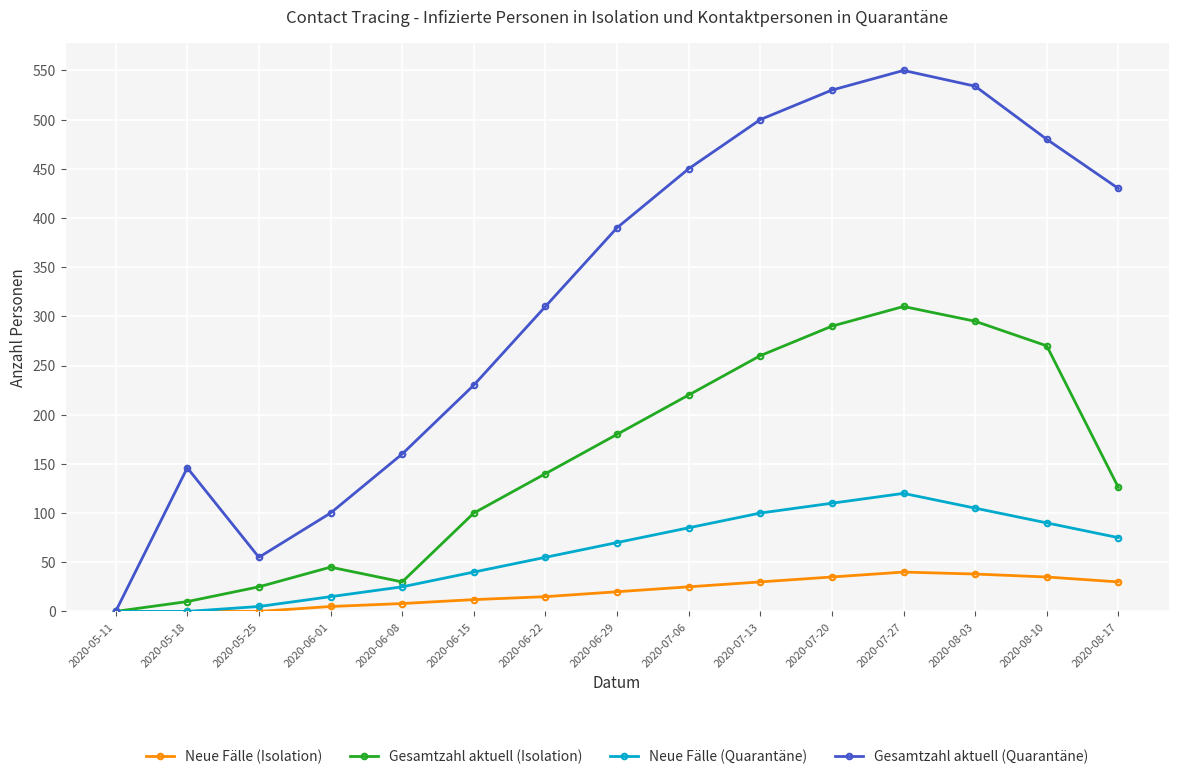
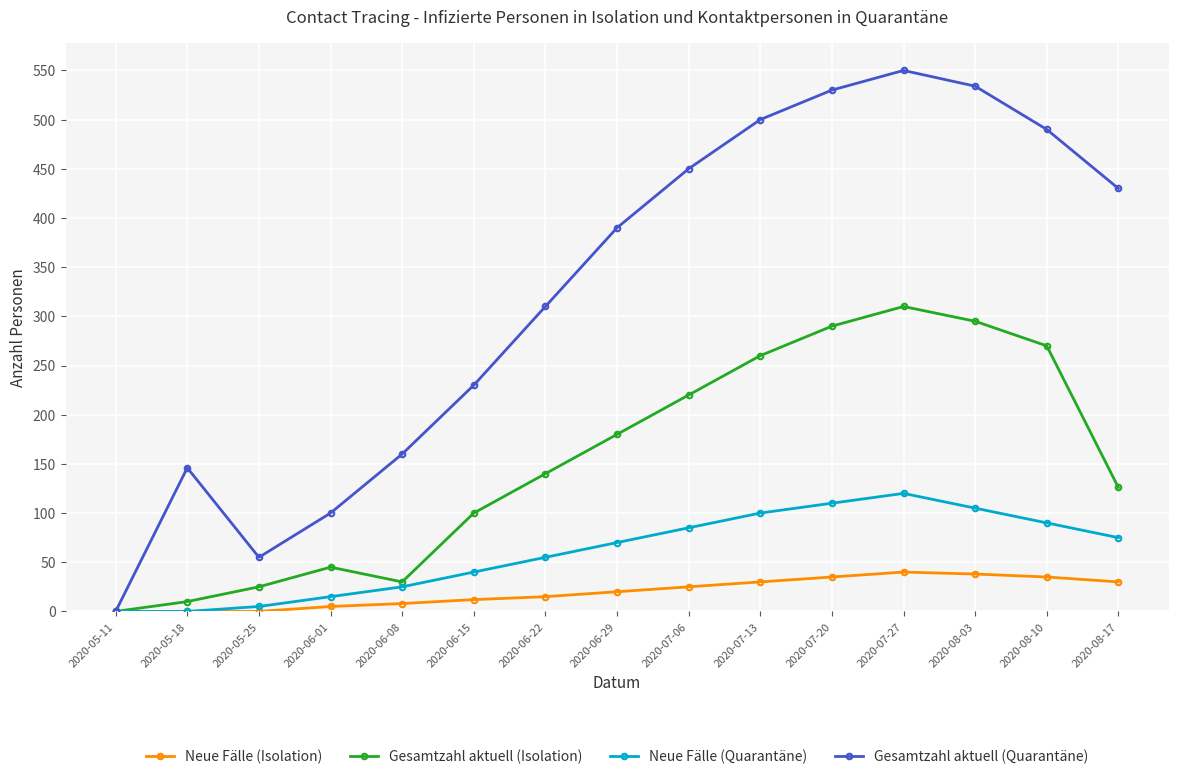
Gesamtzahl aktuell (Quarantäne), 2020-08-10: 480 -> 490
